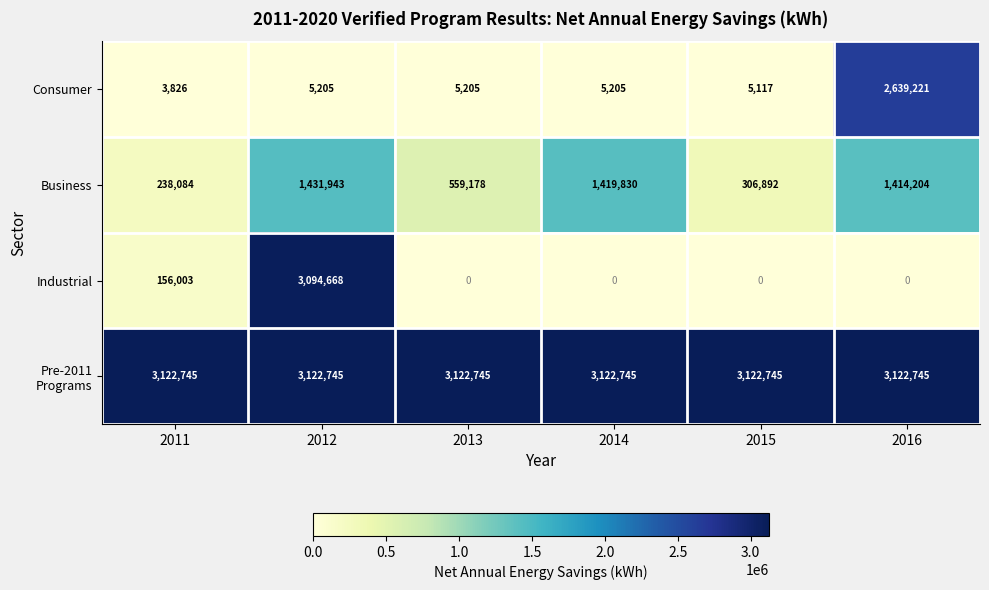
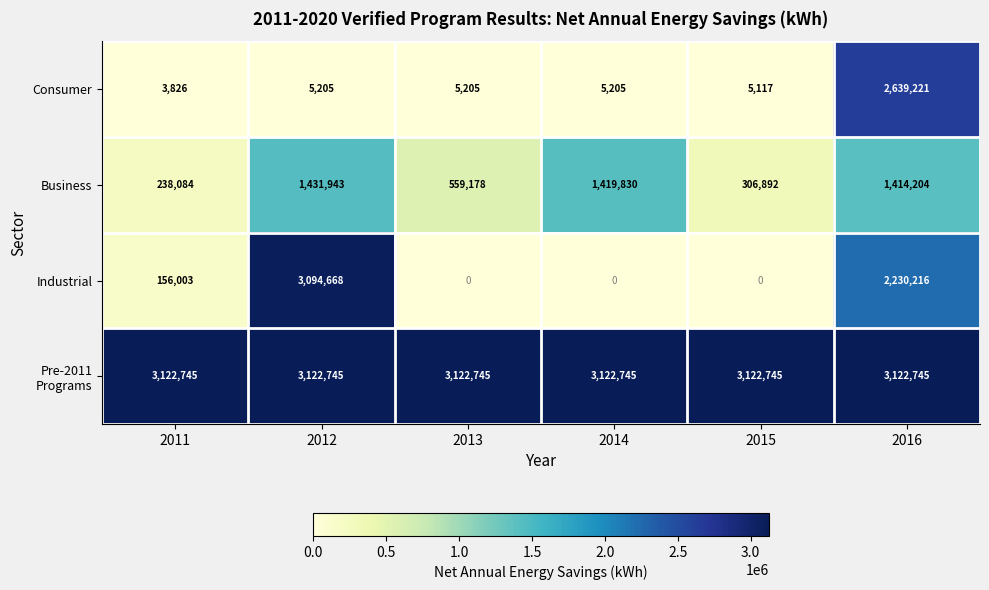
Industrial, 2016: 0 -> 2,230,216
